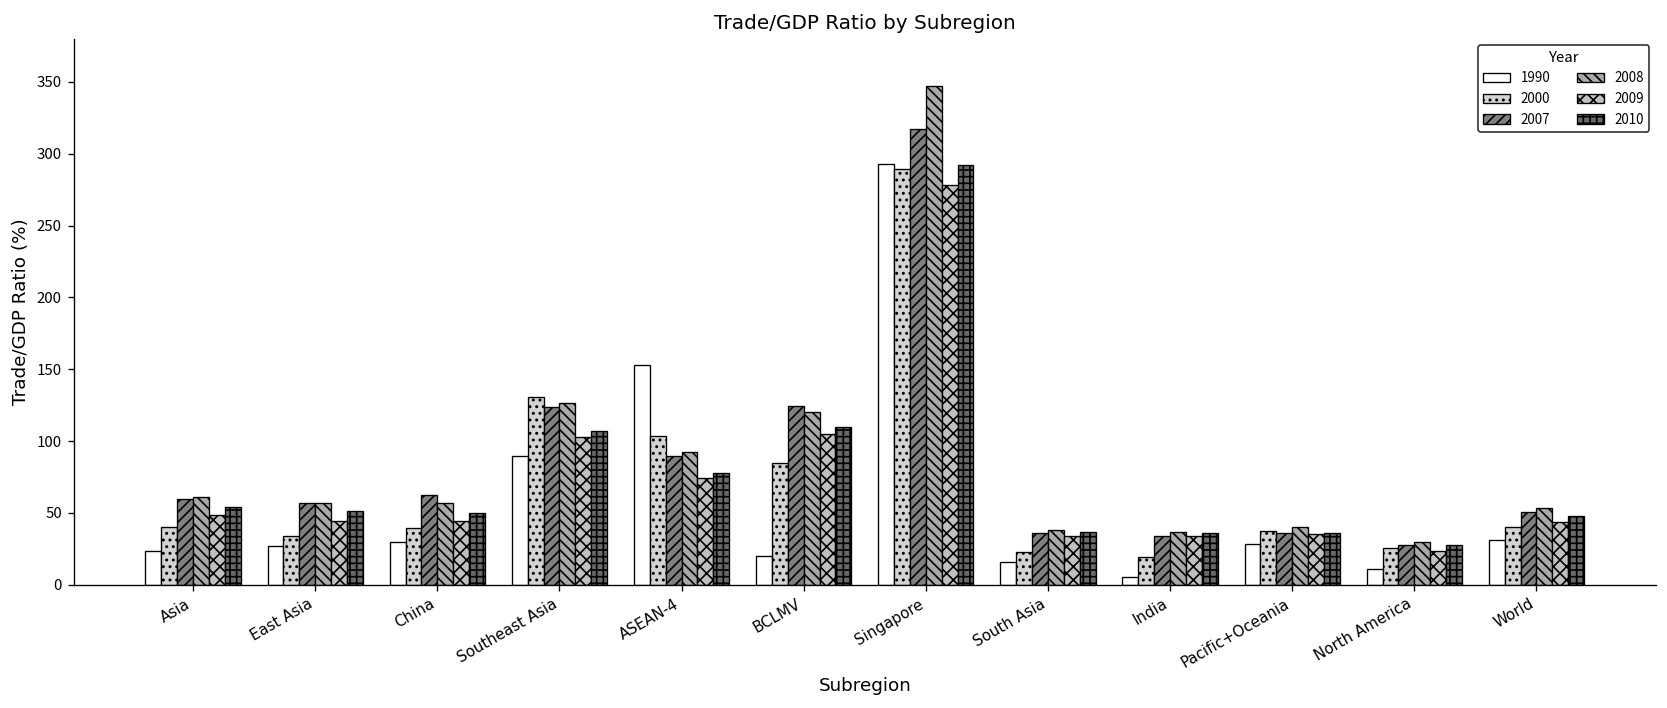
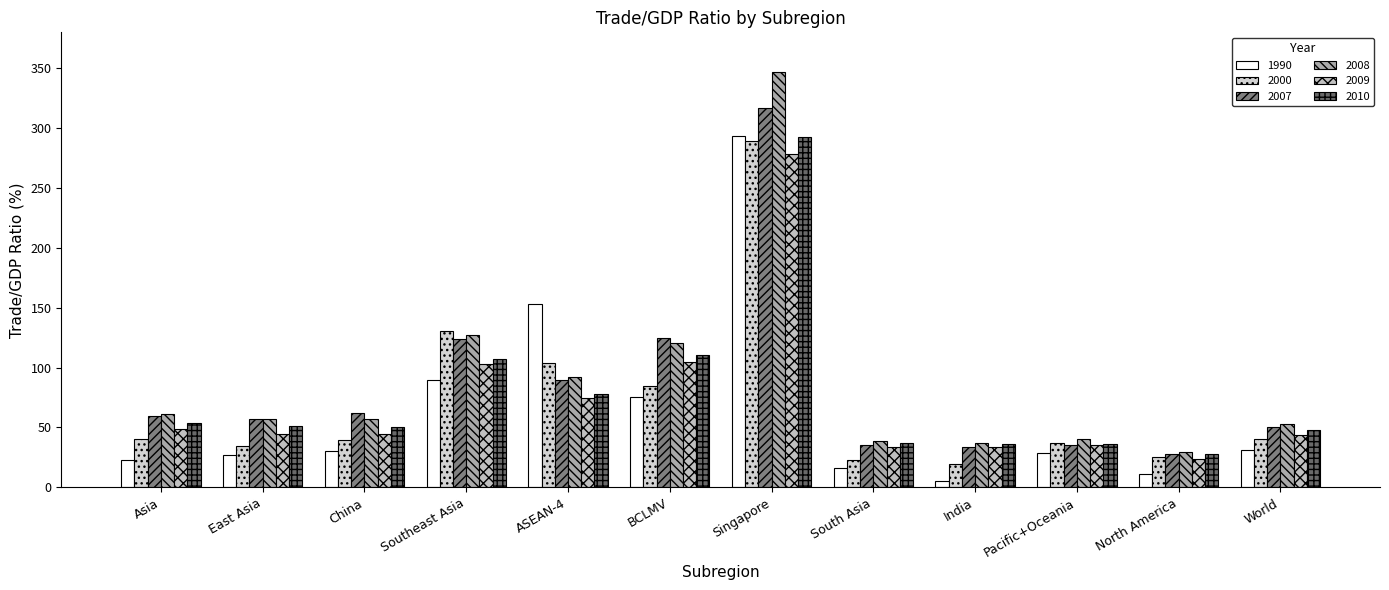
1990, BCLMV: 20 -> 75
